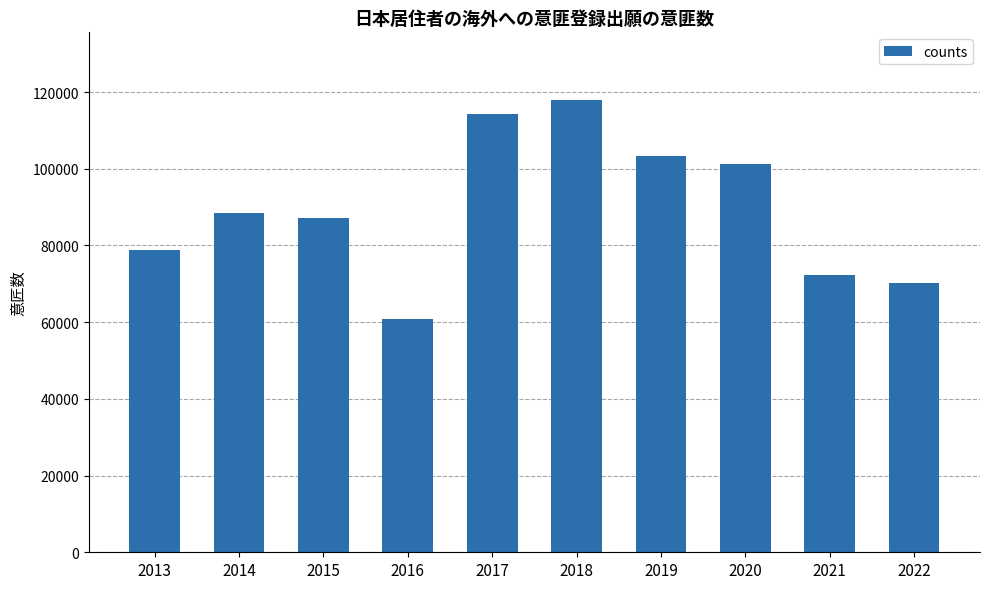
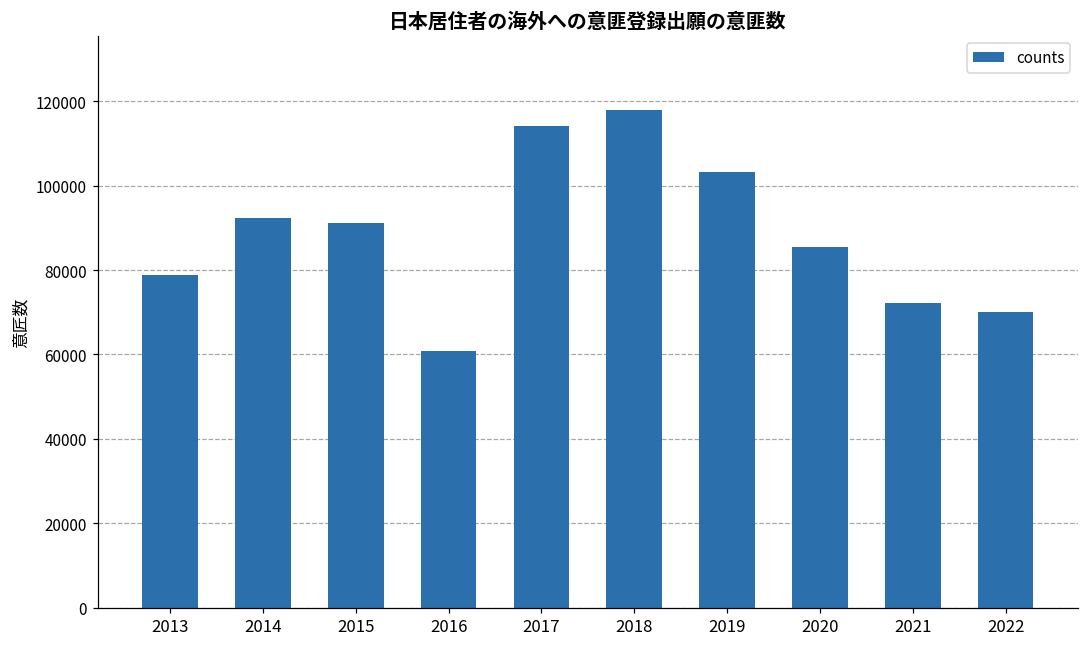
2014: 88000 -> 92000
2015: 87000 -> 91000
2020: 101000 -> 85000
